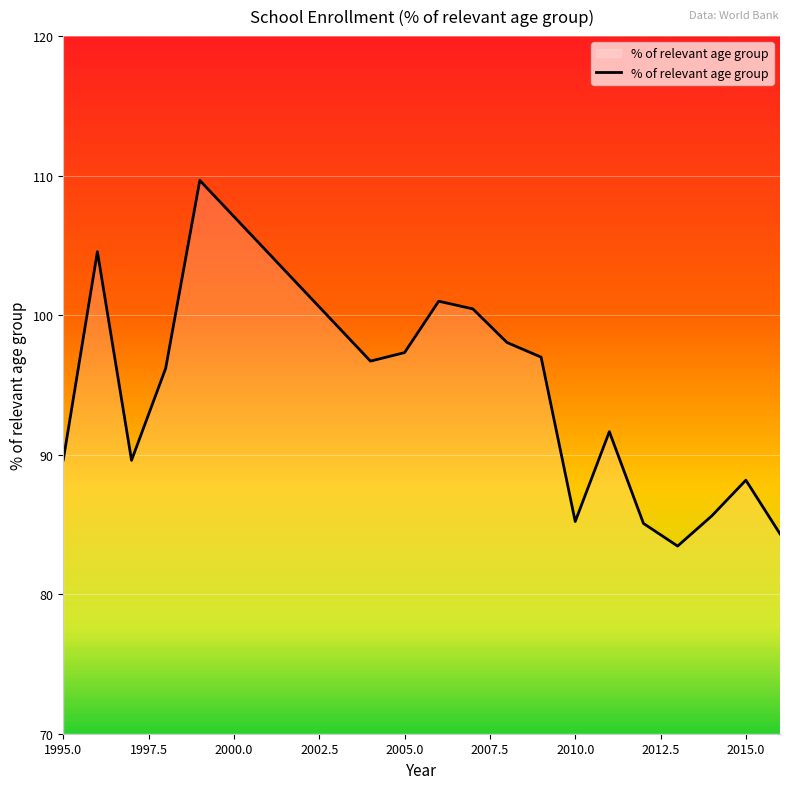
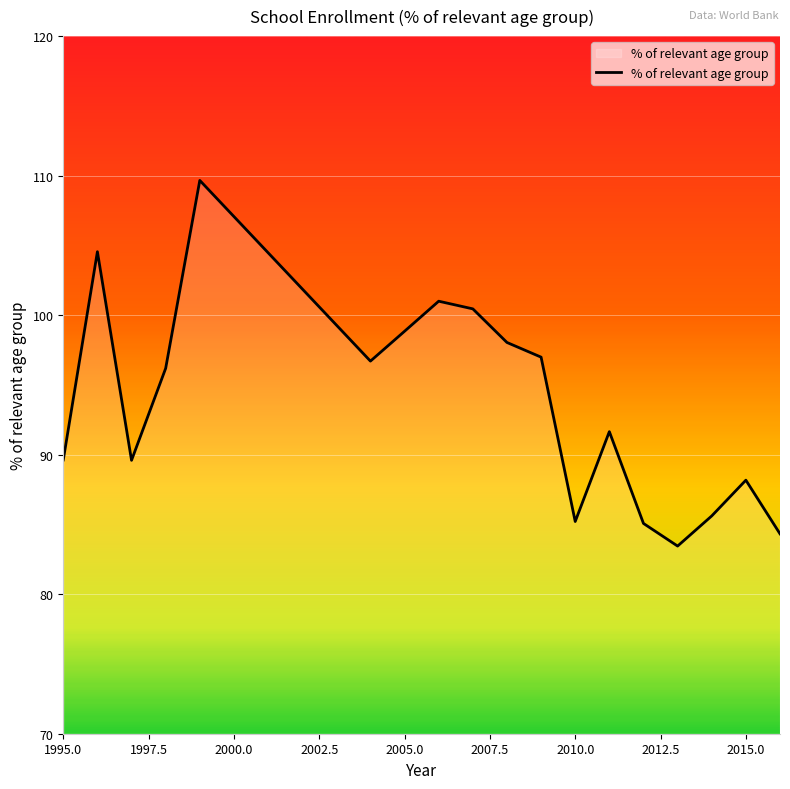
2005.0: 97.3 -> 98.8
